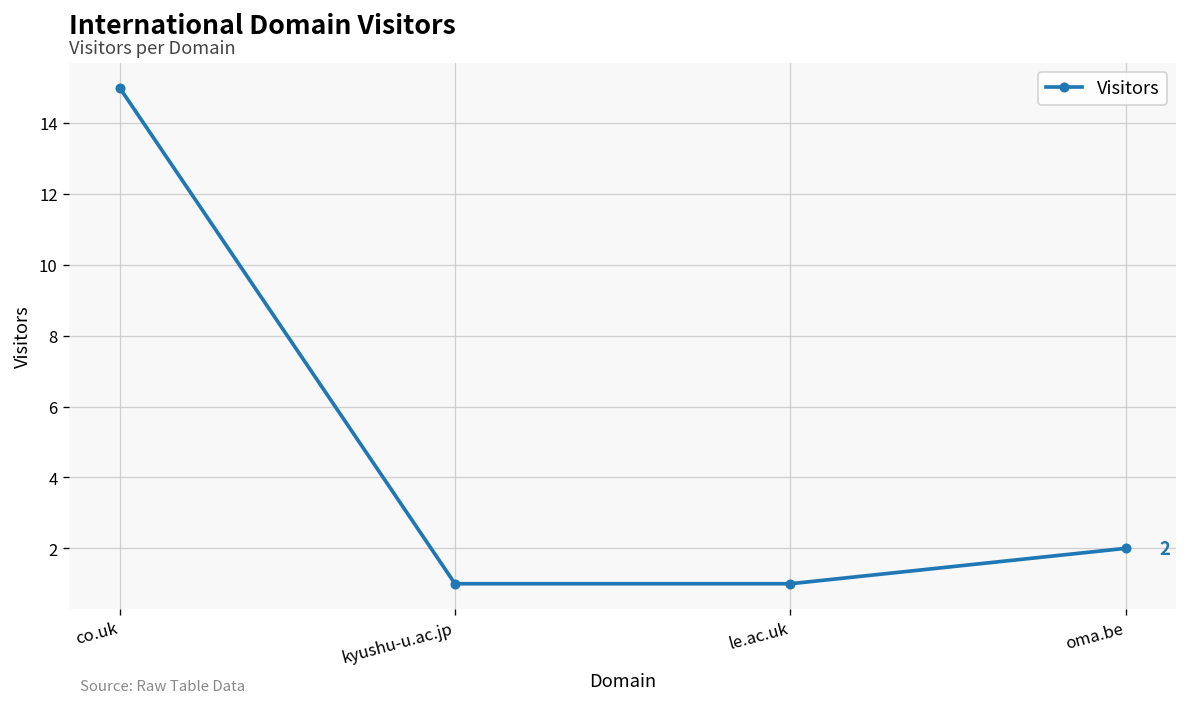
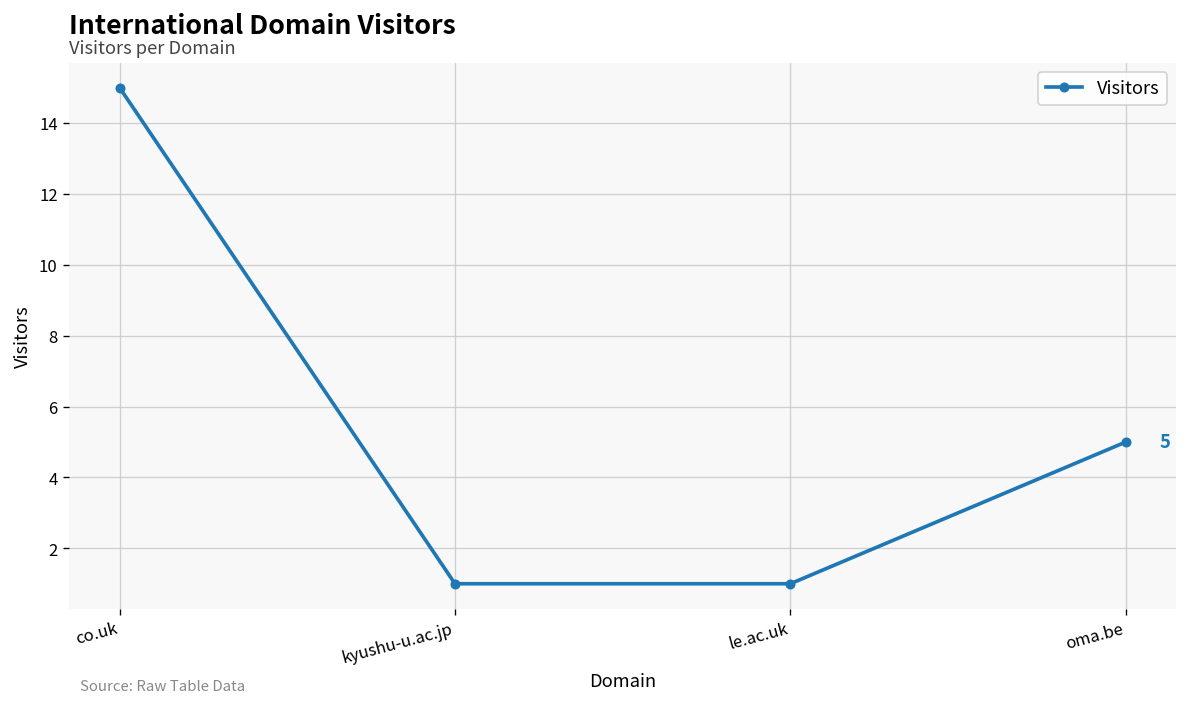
oma.be: 2 -> 5
